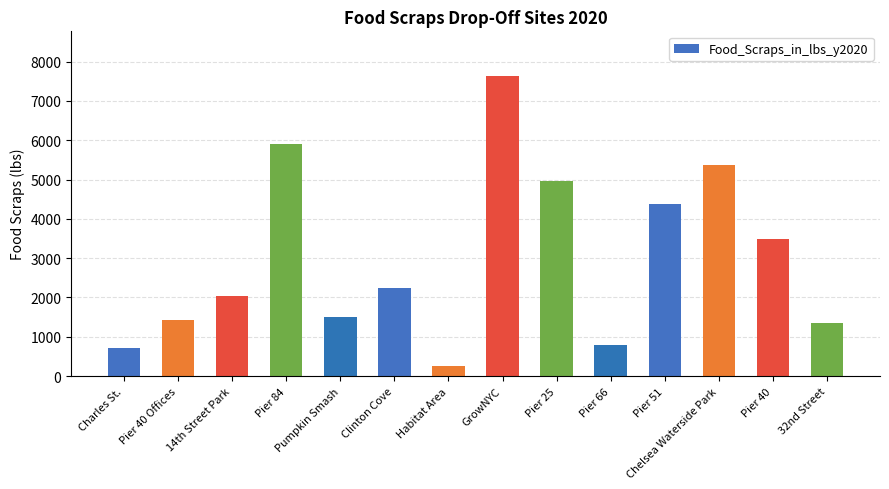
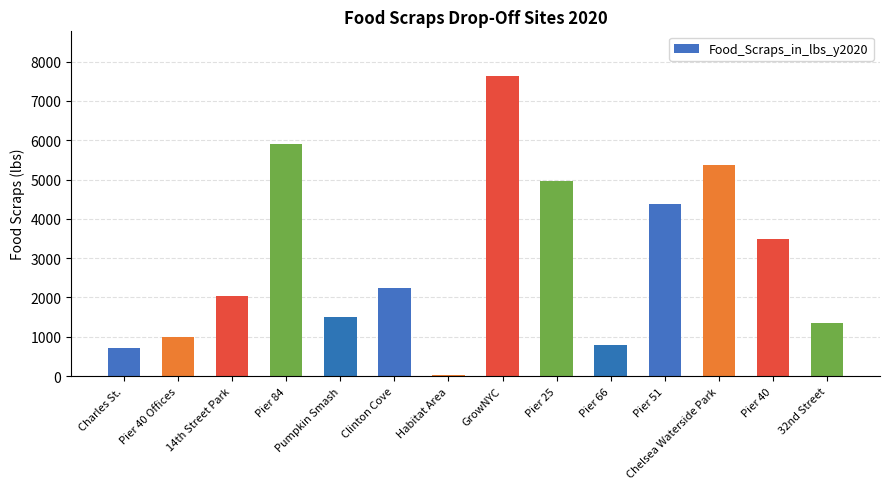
Pier 40 Offices: 1400 -> 1000
Habitat Area: 200 -> 0
